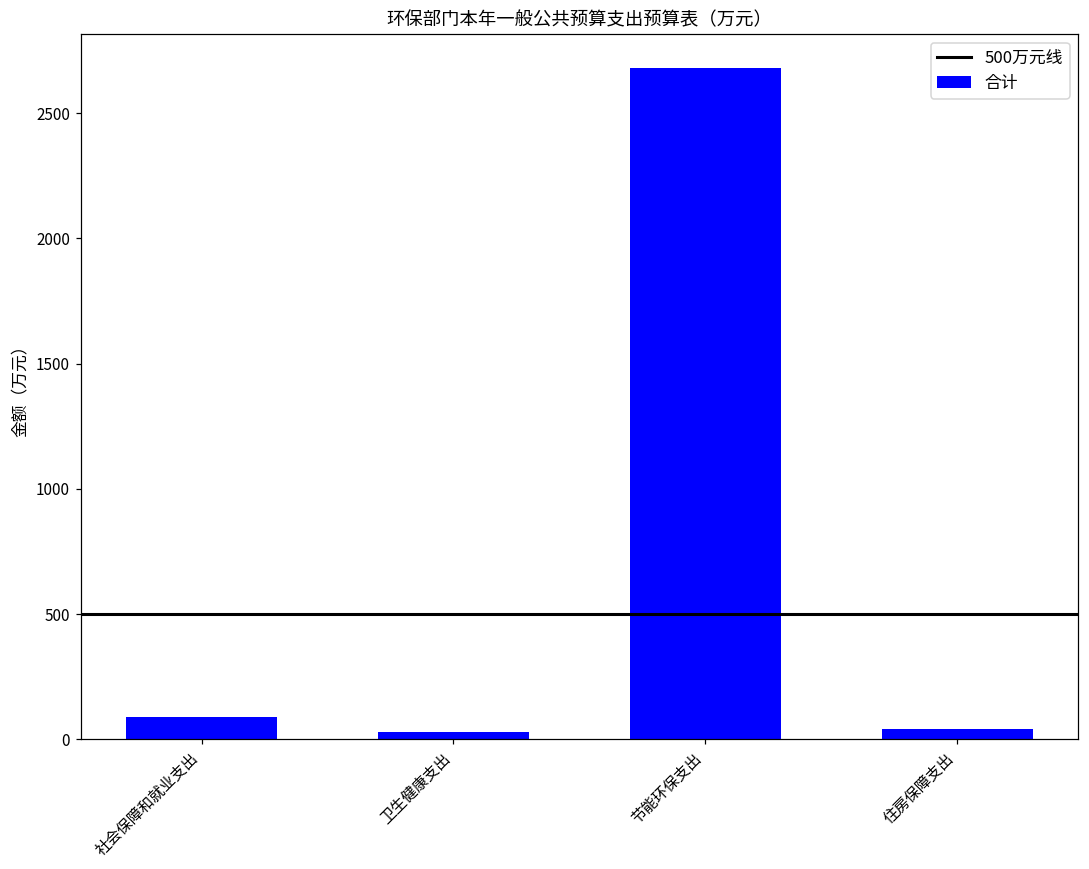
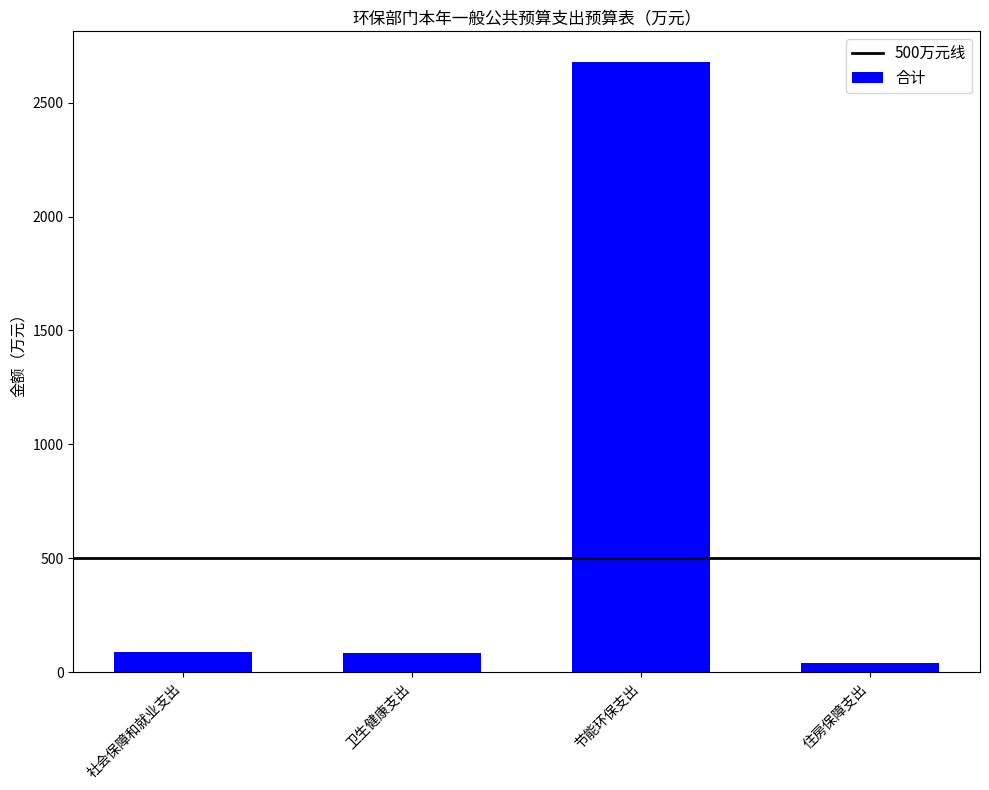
卫生健康支出: 30 -> 90
